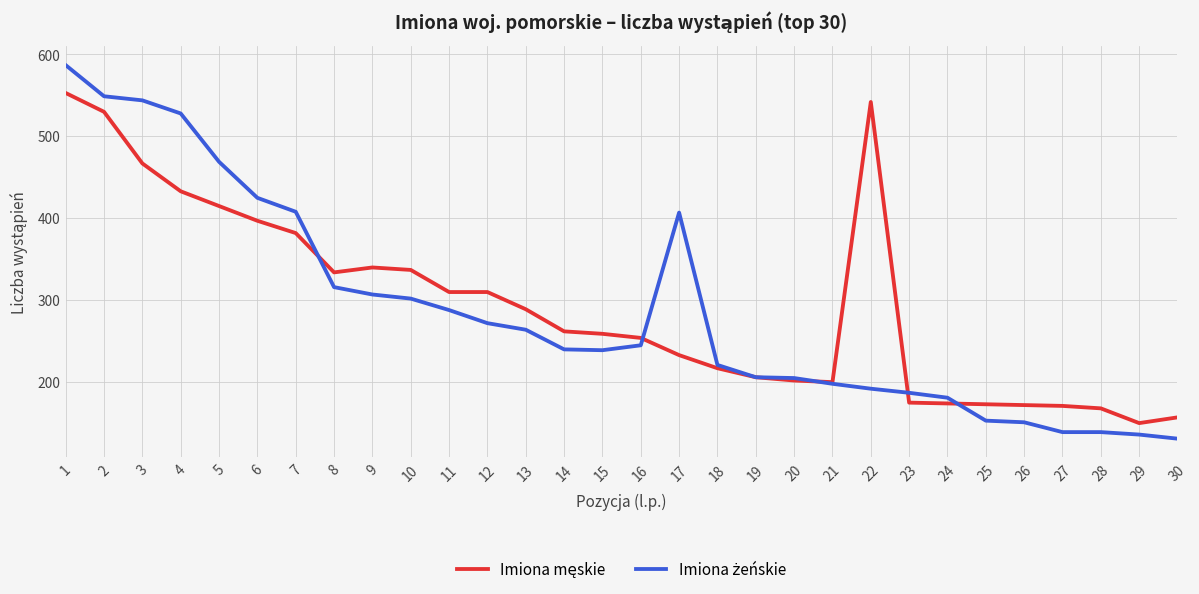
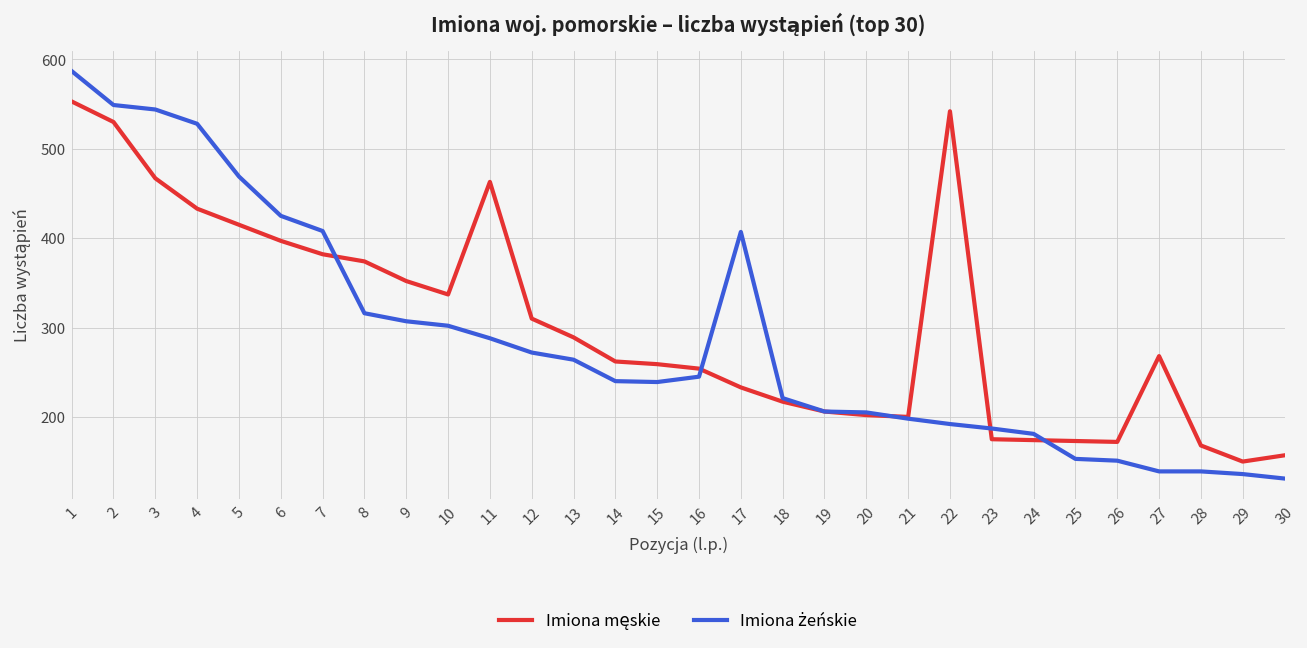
Imiona męskie, 8: 330 -> 370
Imiona męskie, 9: 340 -> 350
Imiona męskie, 11: 310 -> 460
Imiona męskie, 27: 170 -> 270
